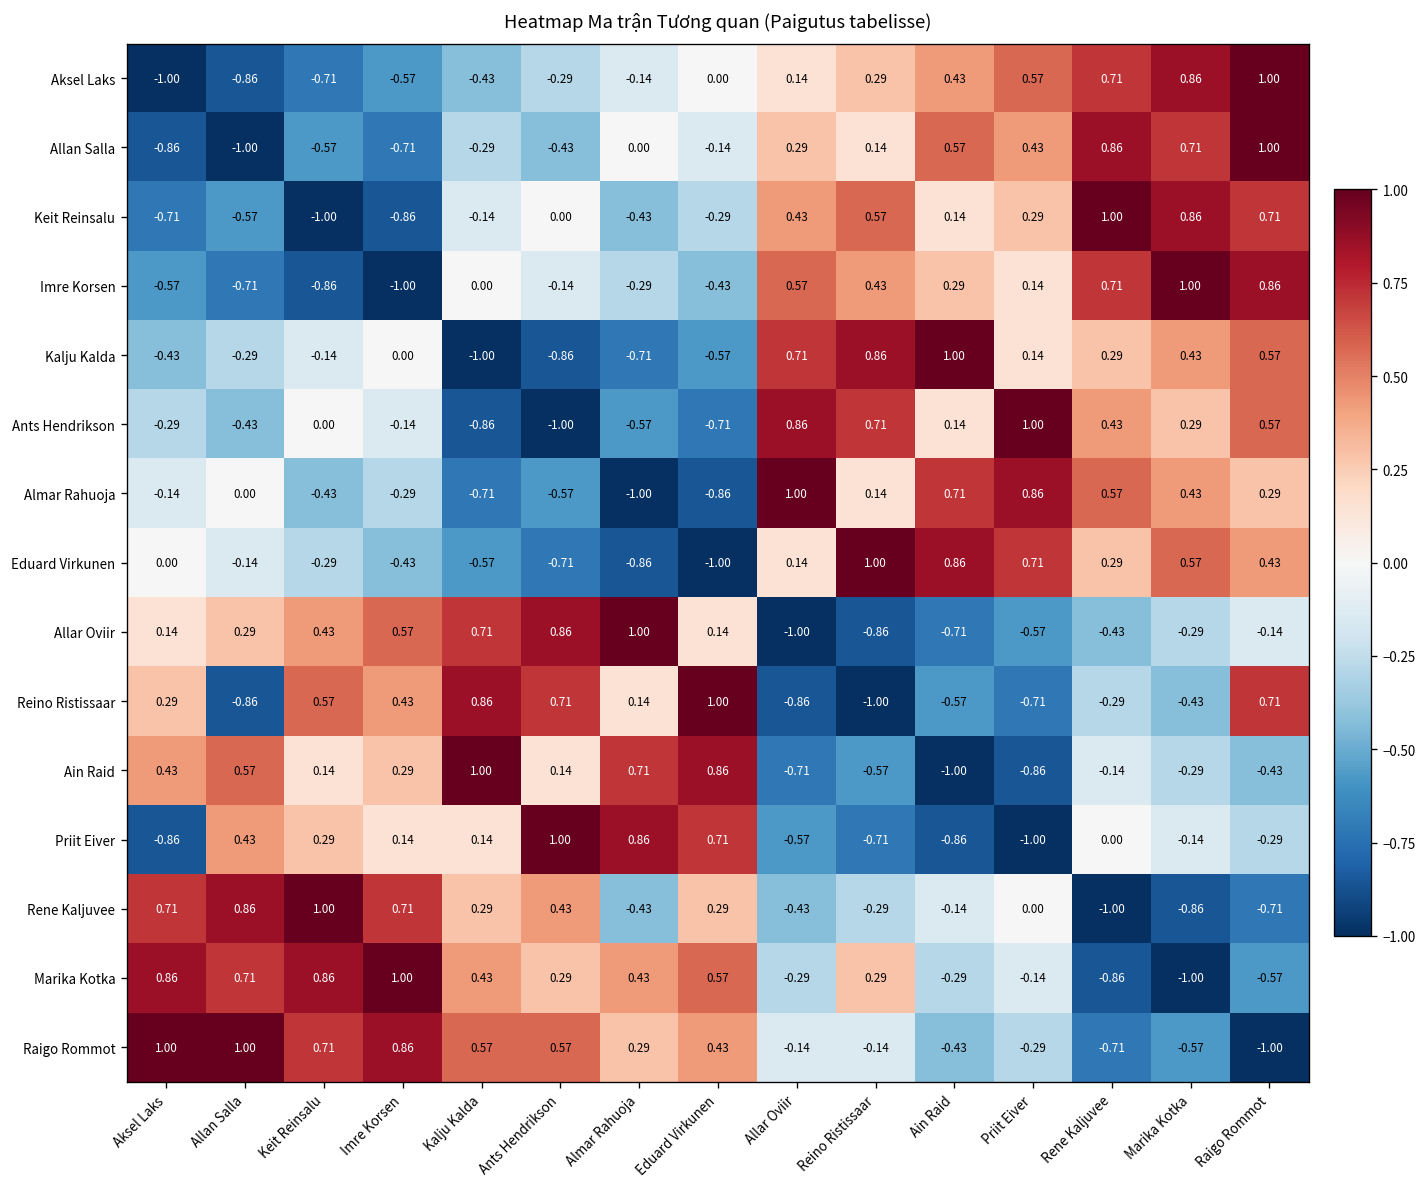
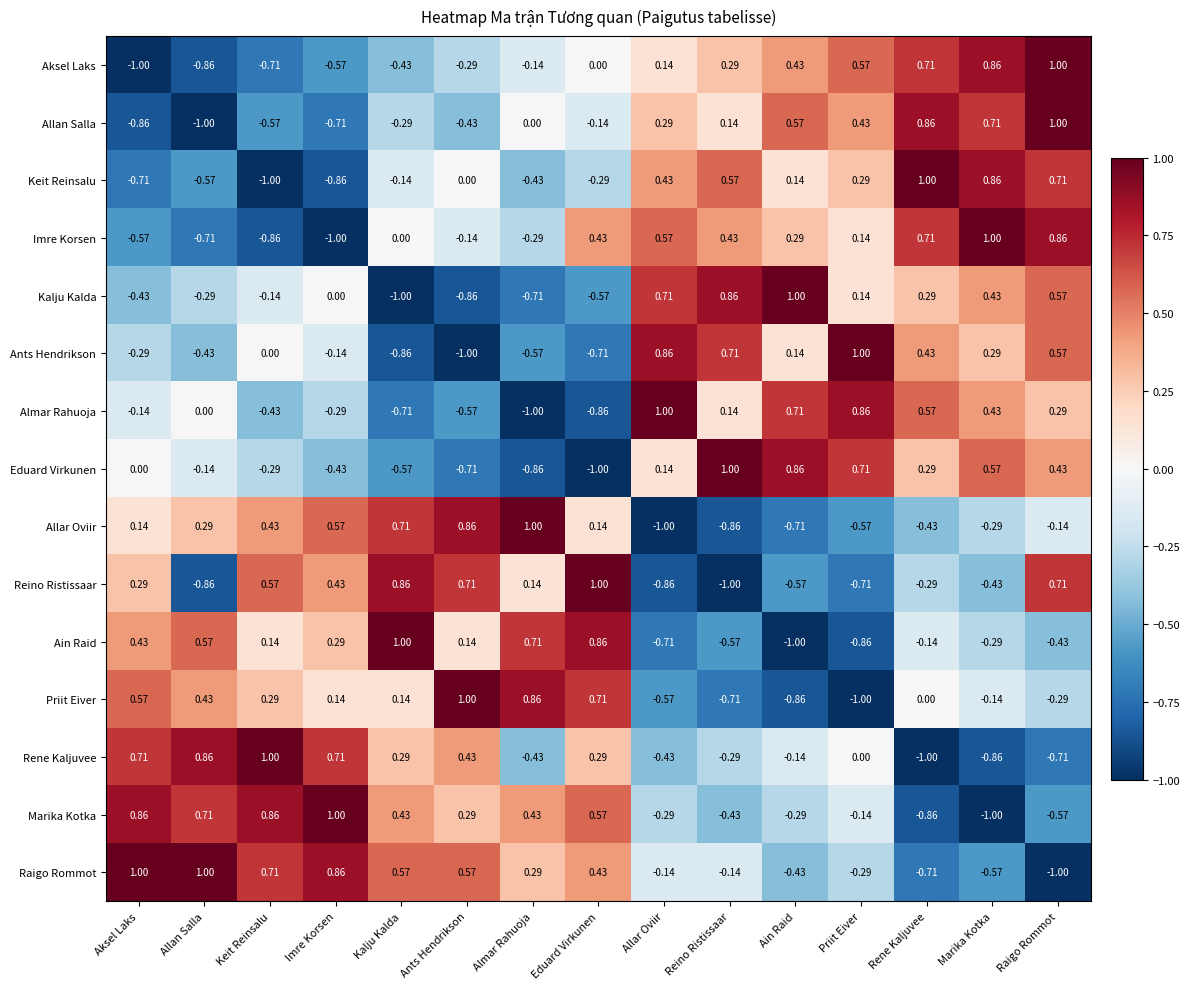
Imre Korsen, Eduard Virkunen: -0.43 -> 0.43
Priit Eiver, Aksel Laks: -0.86 -> 0.57
Marika Kotka, Reino Ristissaar: 0.29 -> -0.43
